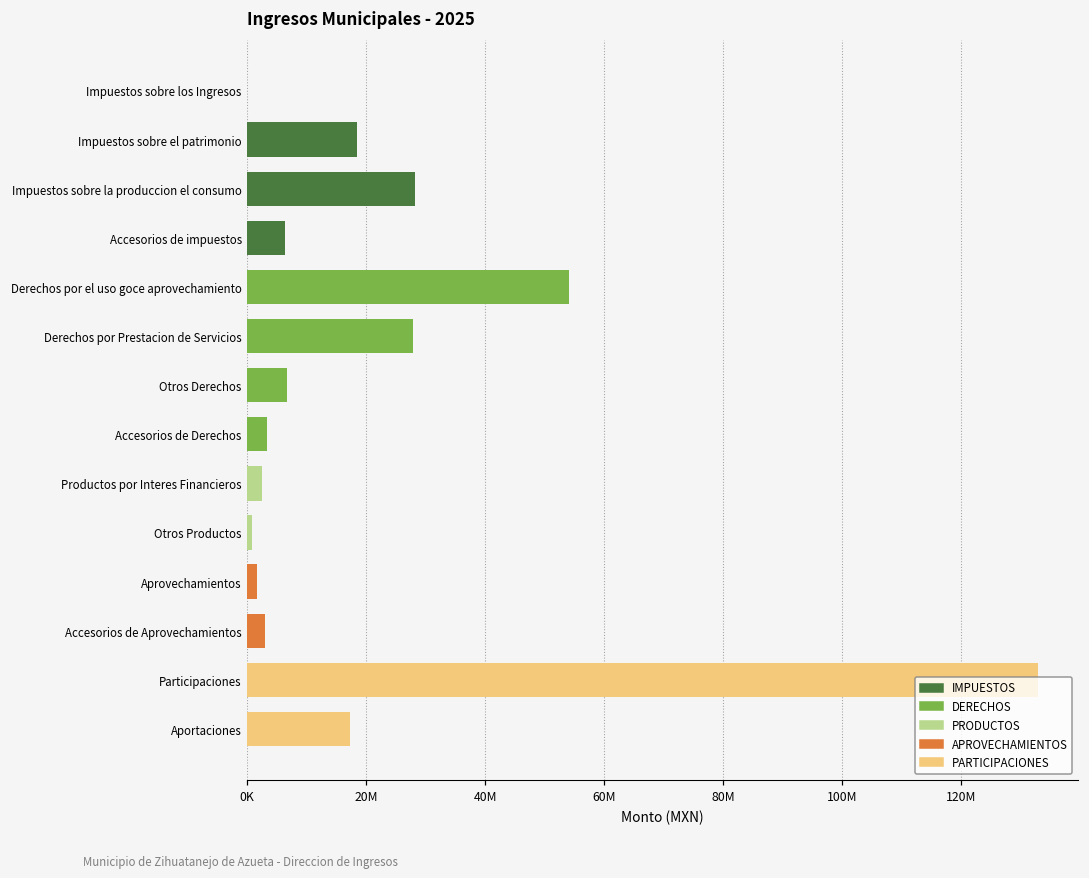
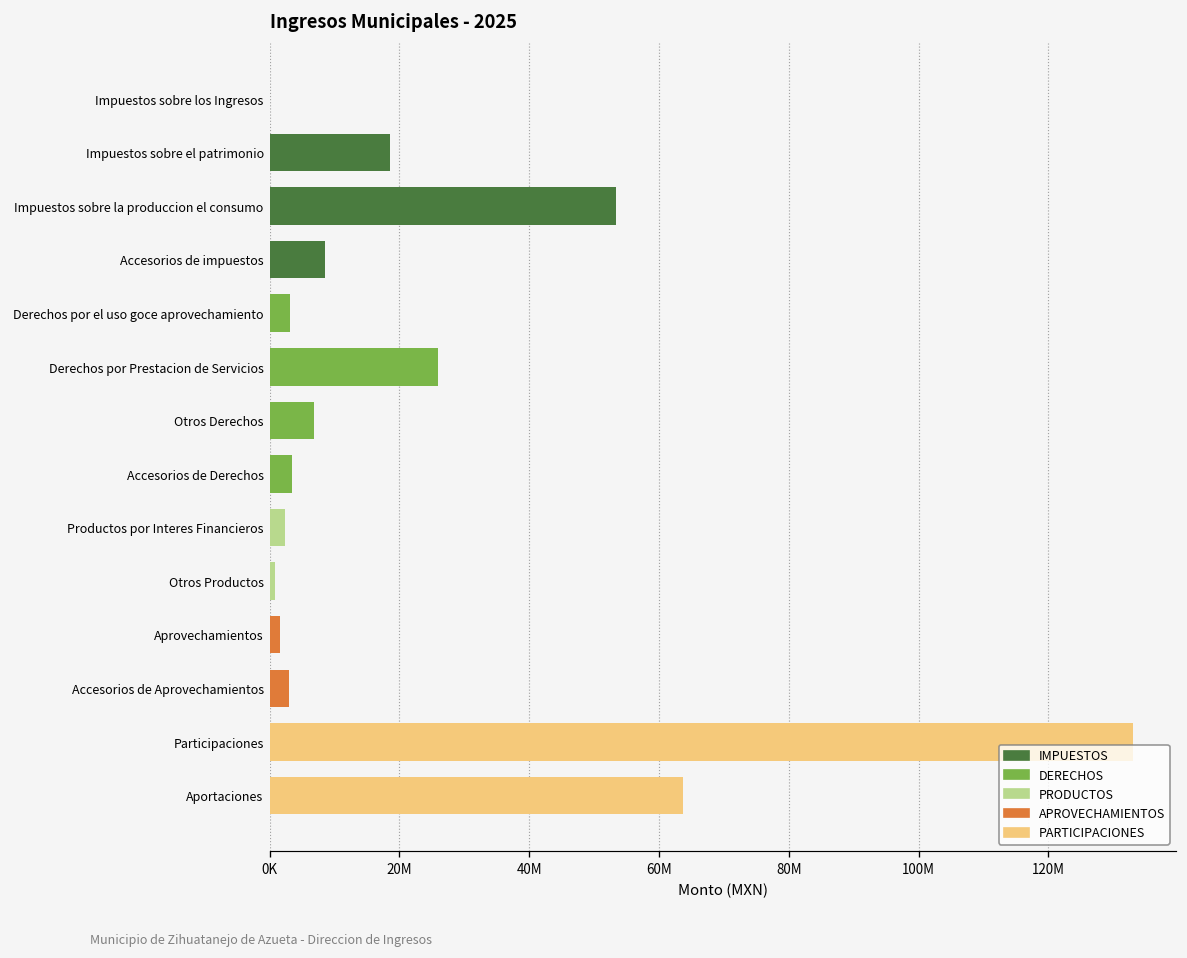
Impuestos sobre la produccion el consumo: 28000000 -> 53000000
Accesorios de impuestos: 6000000 -> 8000000
Derechos por el uso goce aprovechamiento: 54000000 -> 3000000
Derechos por Prestacion de Servicios: 28000000 -> 26000000
Aportaciones: 17000000 -> 64000000
